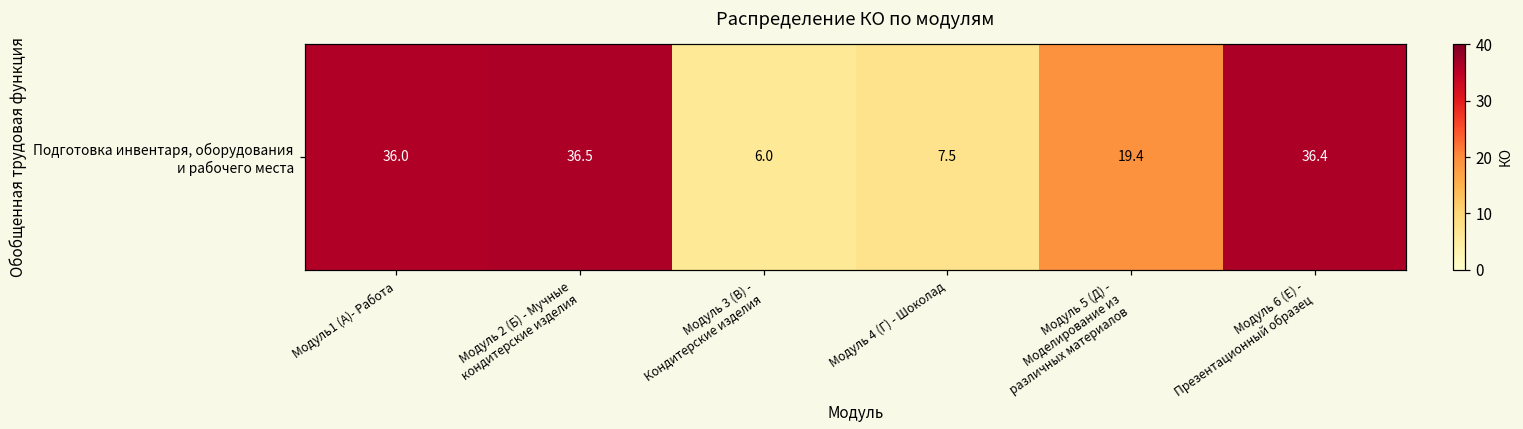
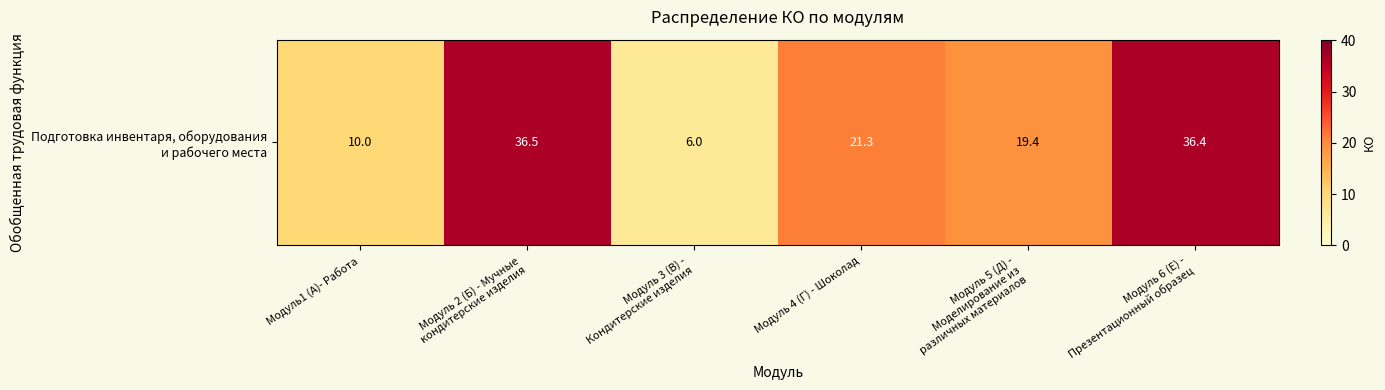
Подготовка инвентаря, оборудования и рабочего места, Модуль1 (А)- Работа: 36.0 -> 10.0
Подготовка инвентаря, оборудования и рабочего места, Модуль 4 (Г) - Шоколад: 7.5 -> 21.3
